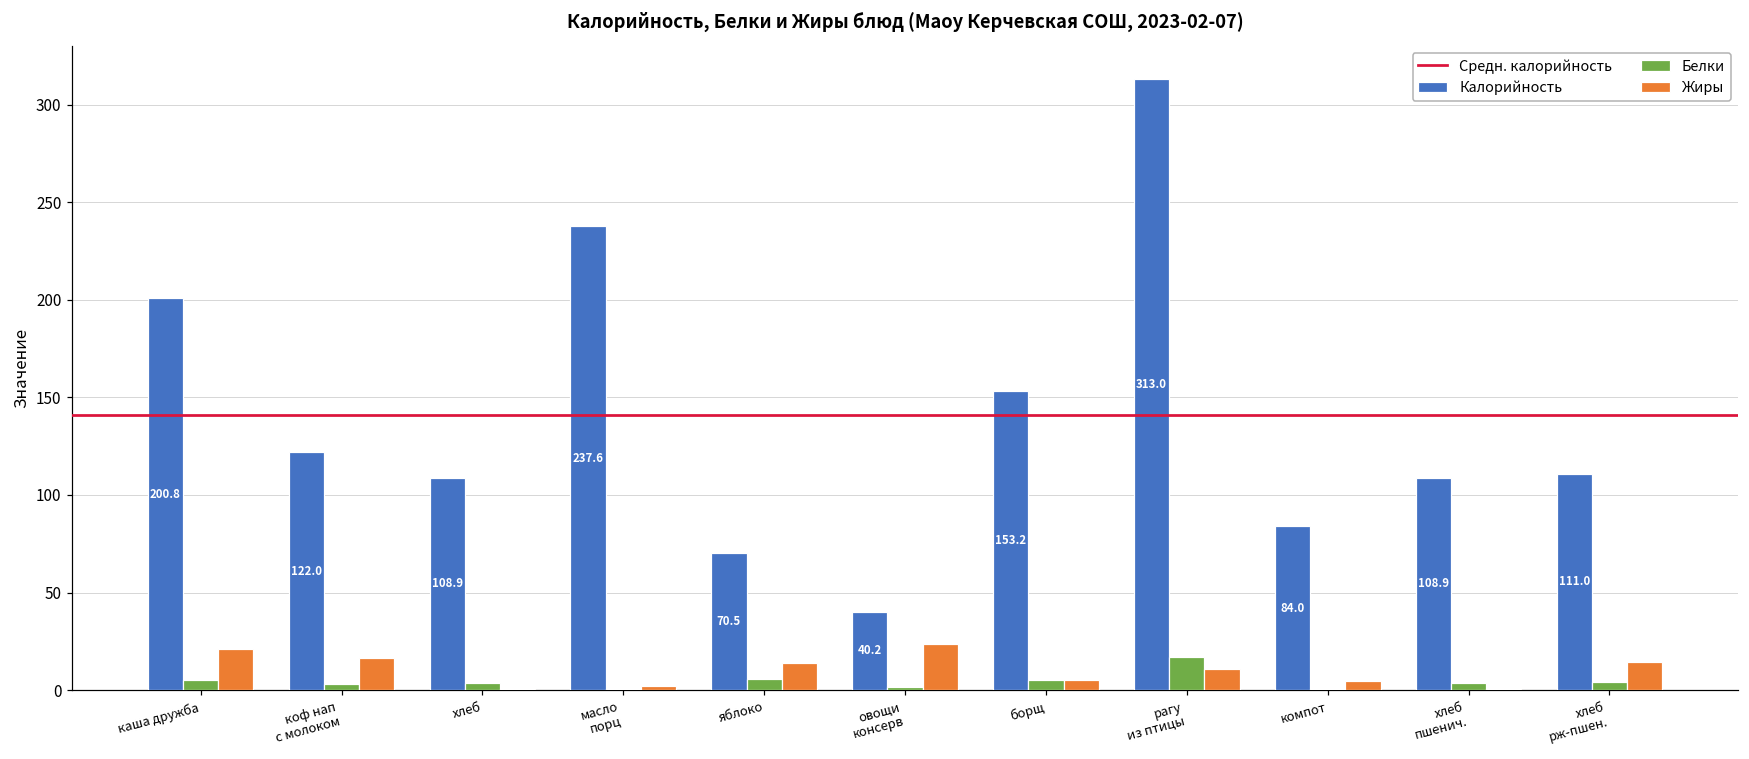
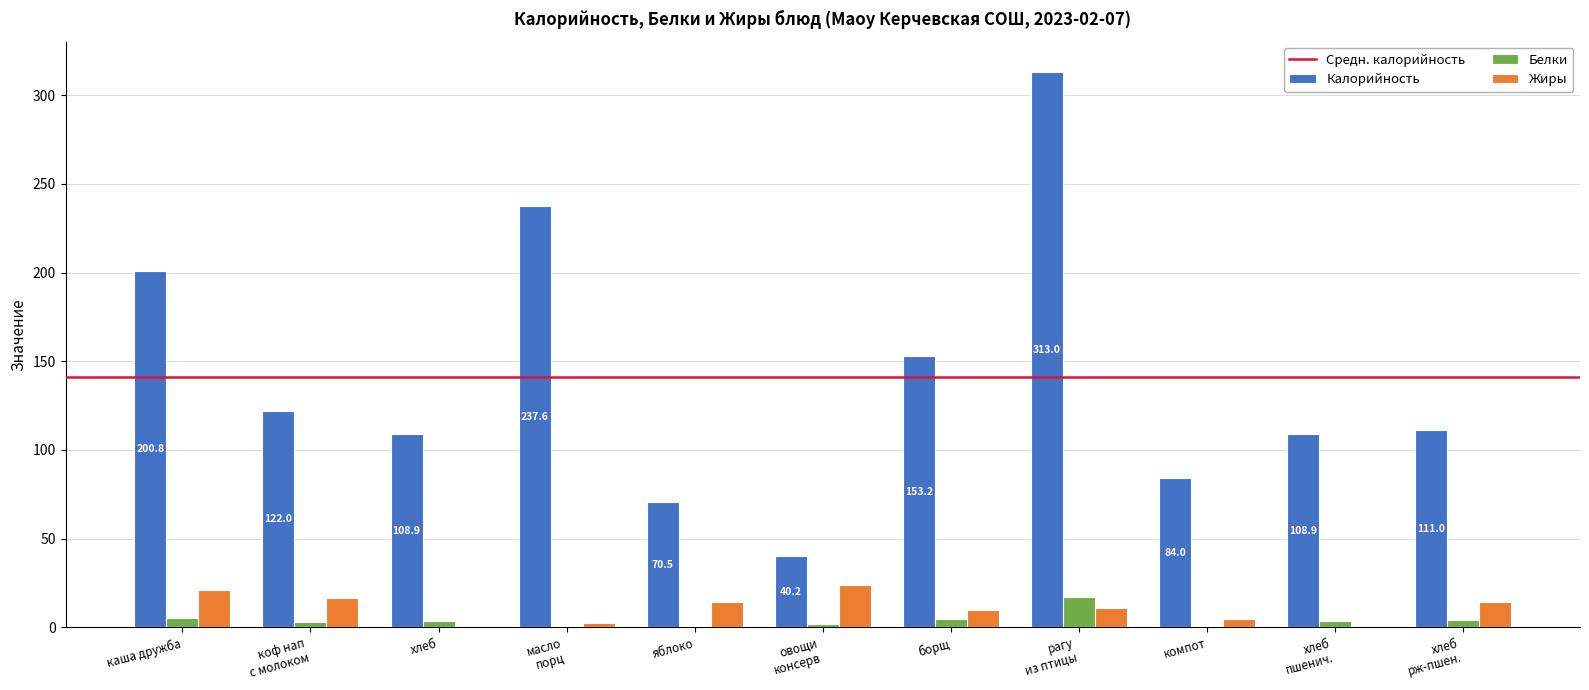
Белки, яблоко: 6 -> 1
Жиры, борщ: 5 -> 10
